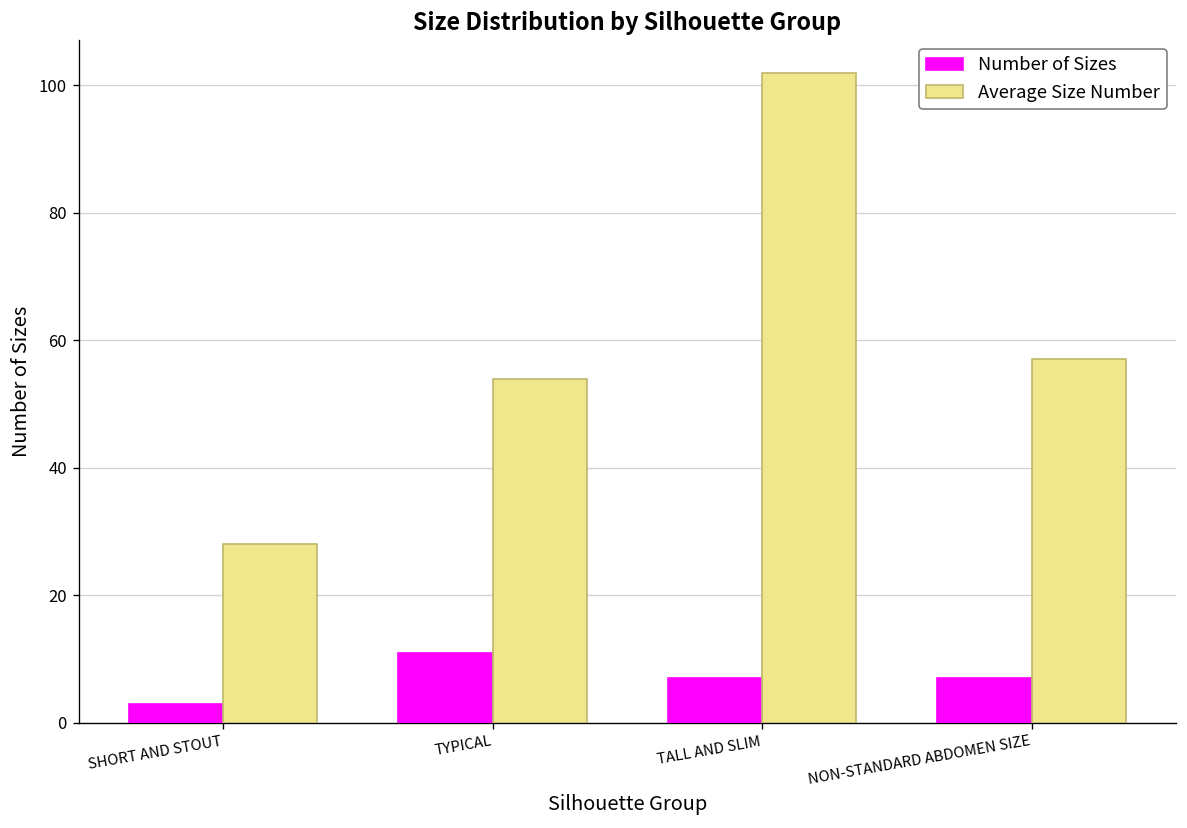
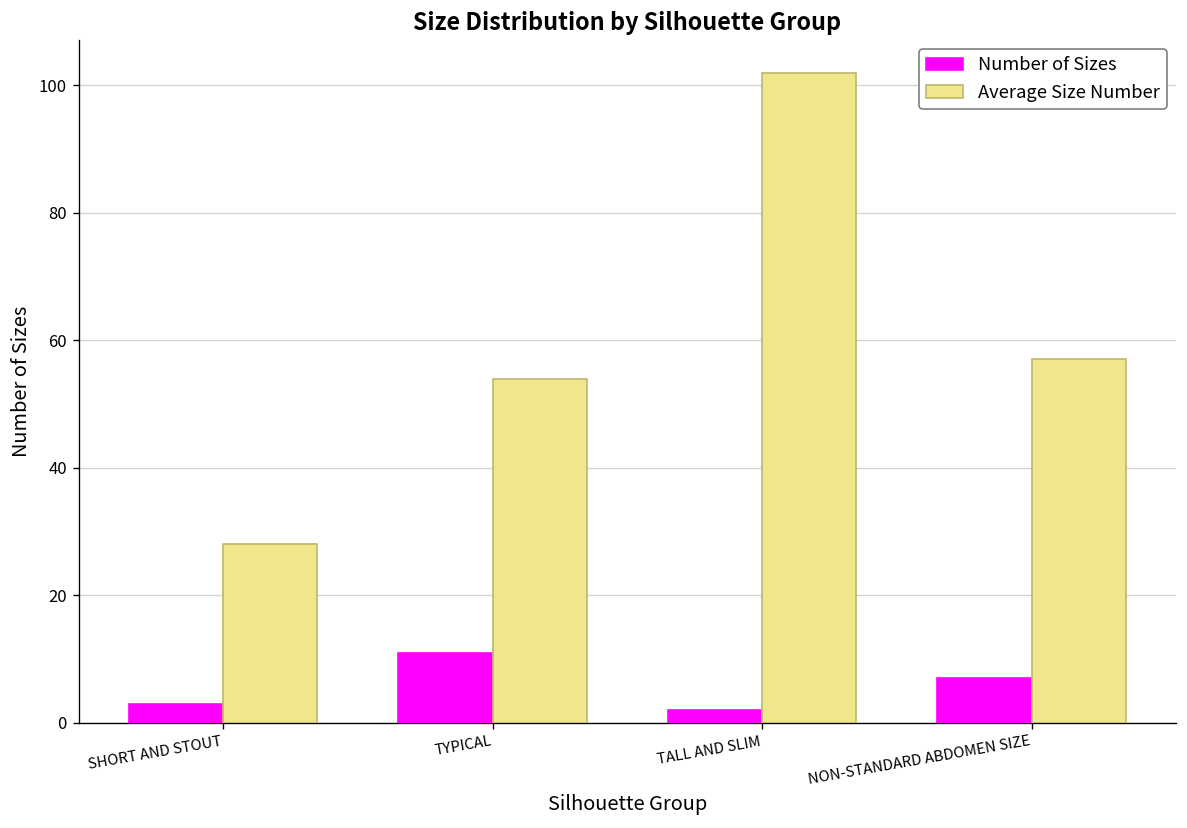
Number of Sizes, TALL AND SLIM: 7 -> 2
